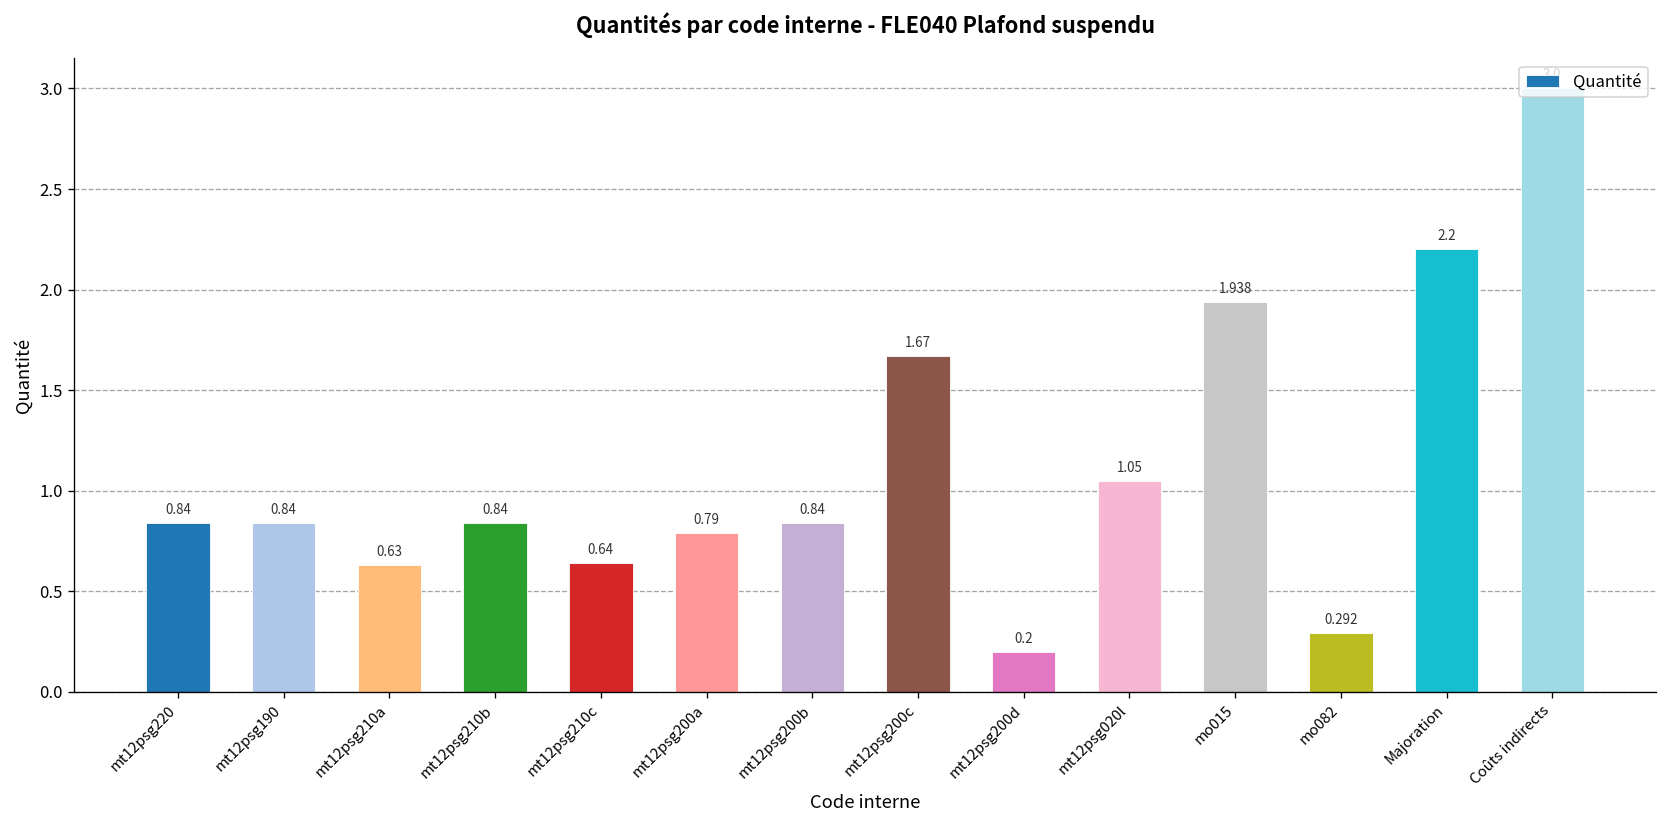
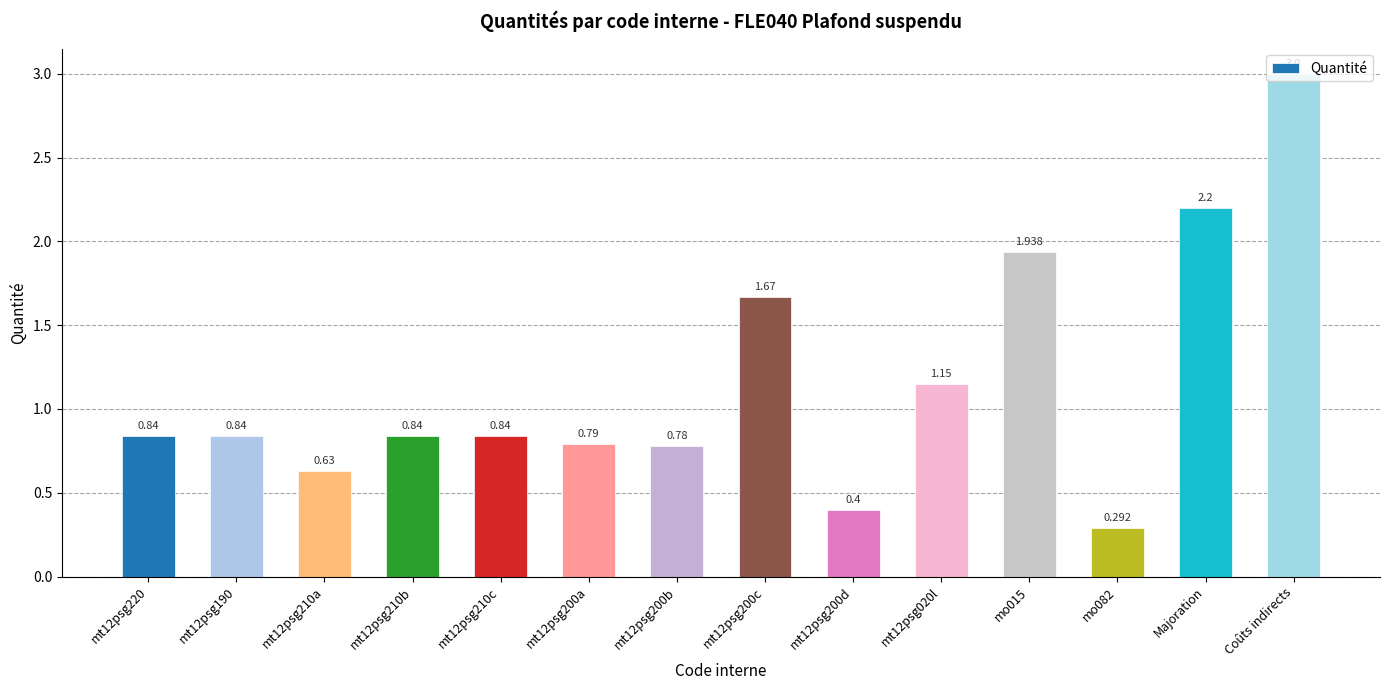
mt12psg210c: 0.64 -> 0.84
mt12psg200b: 0.84 -> 0.78
mt12psg200d: 0.2 -> 0.4
mt12psg020l: 1.05 -> 1.15
